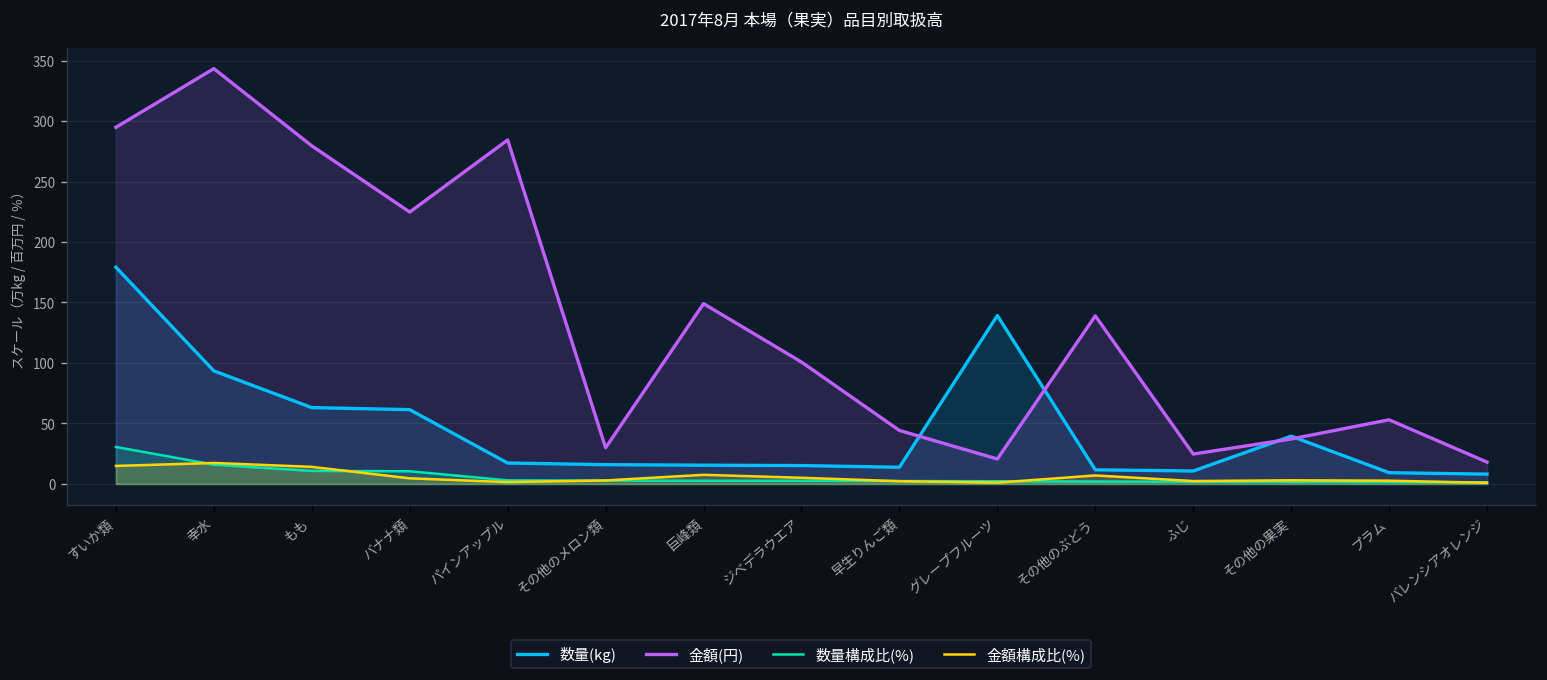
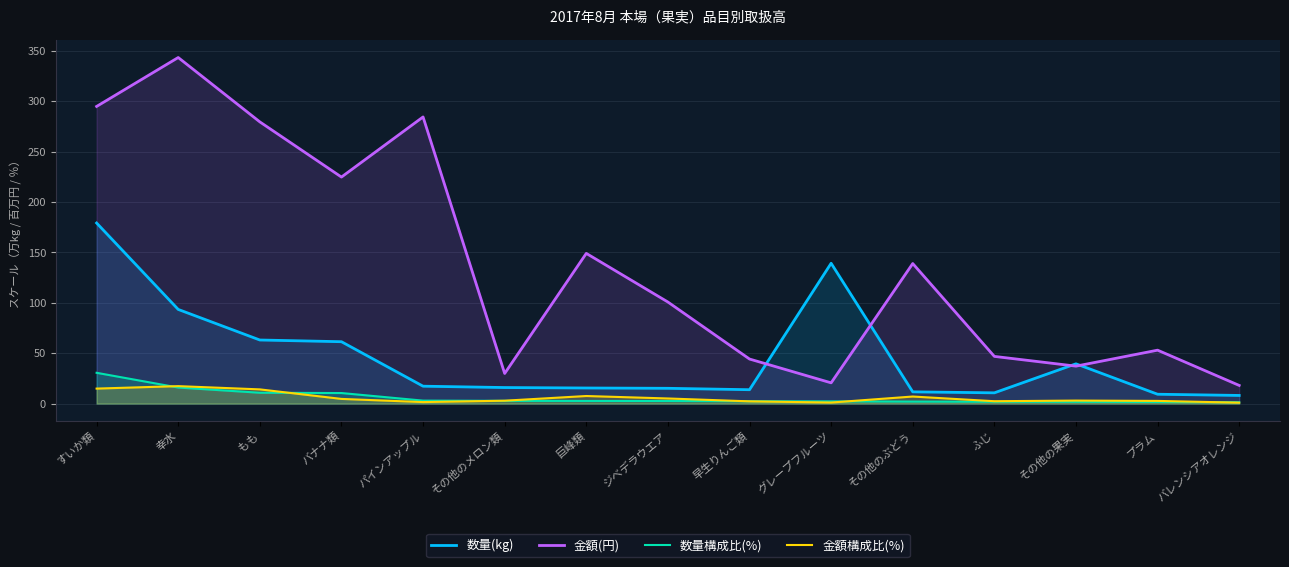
金額(円), ふじ: 25 -> 47
